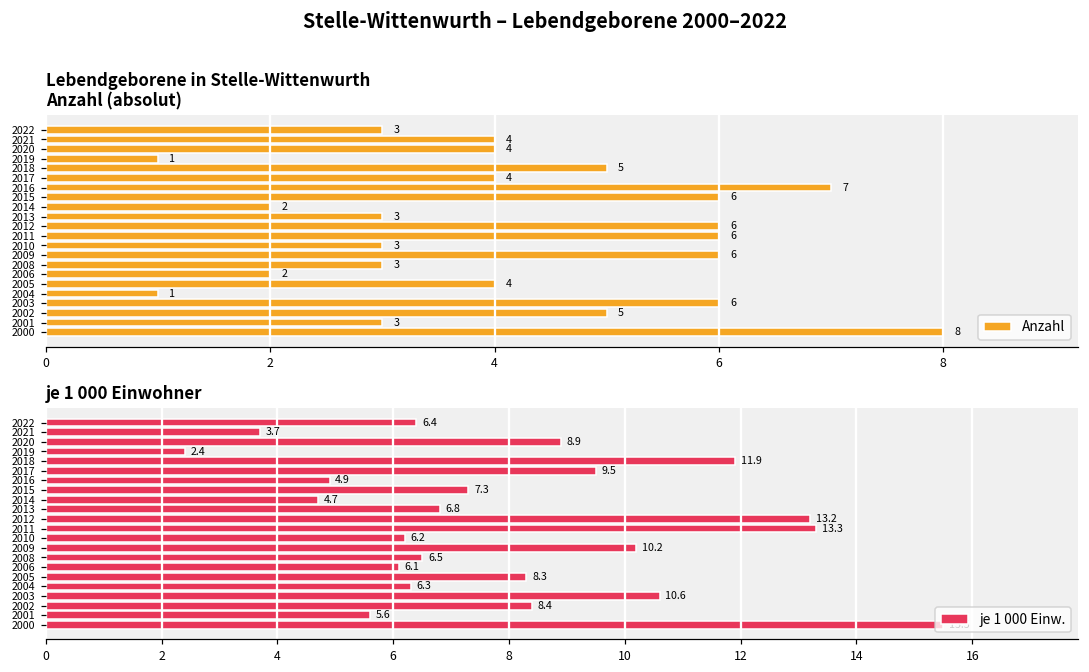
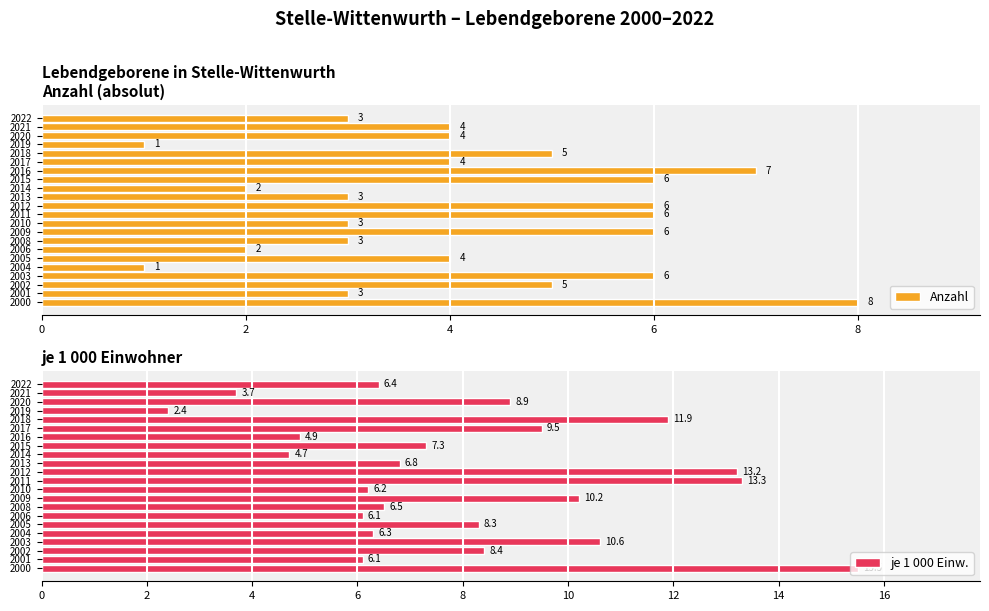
je 1 000 Einwohner, 2001: 5.6 -> 6.1
